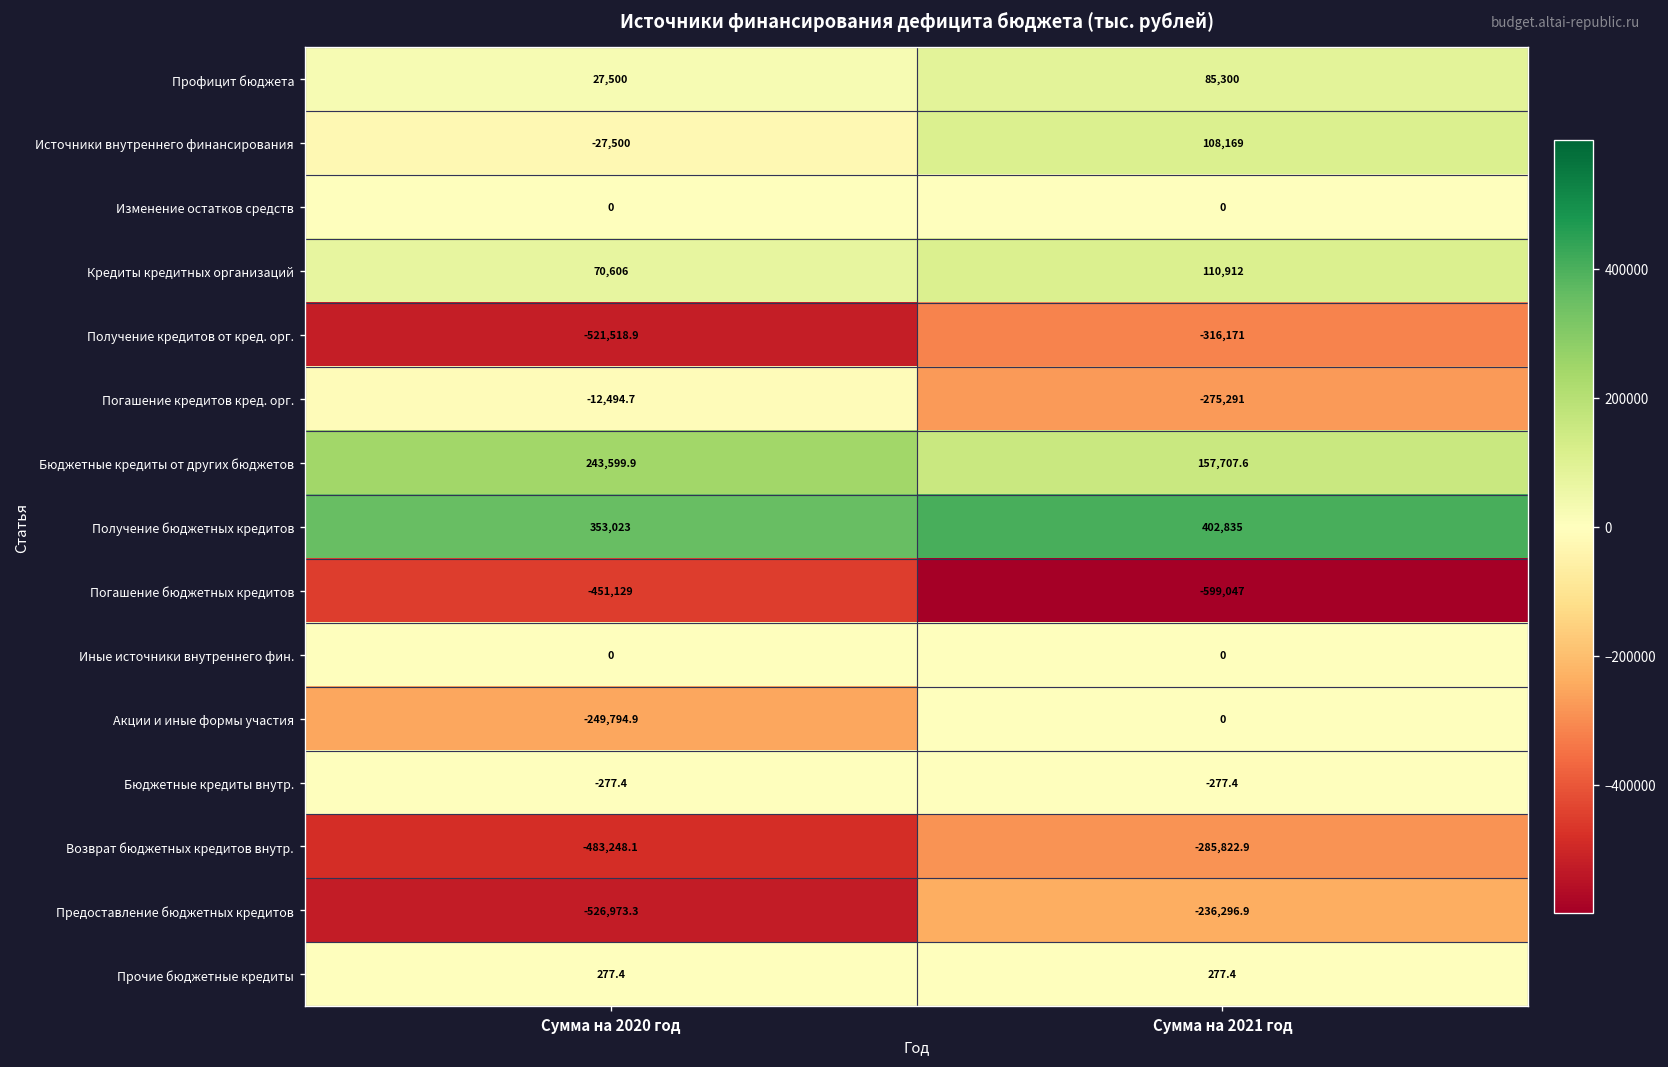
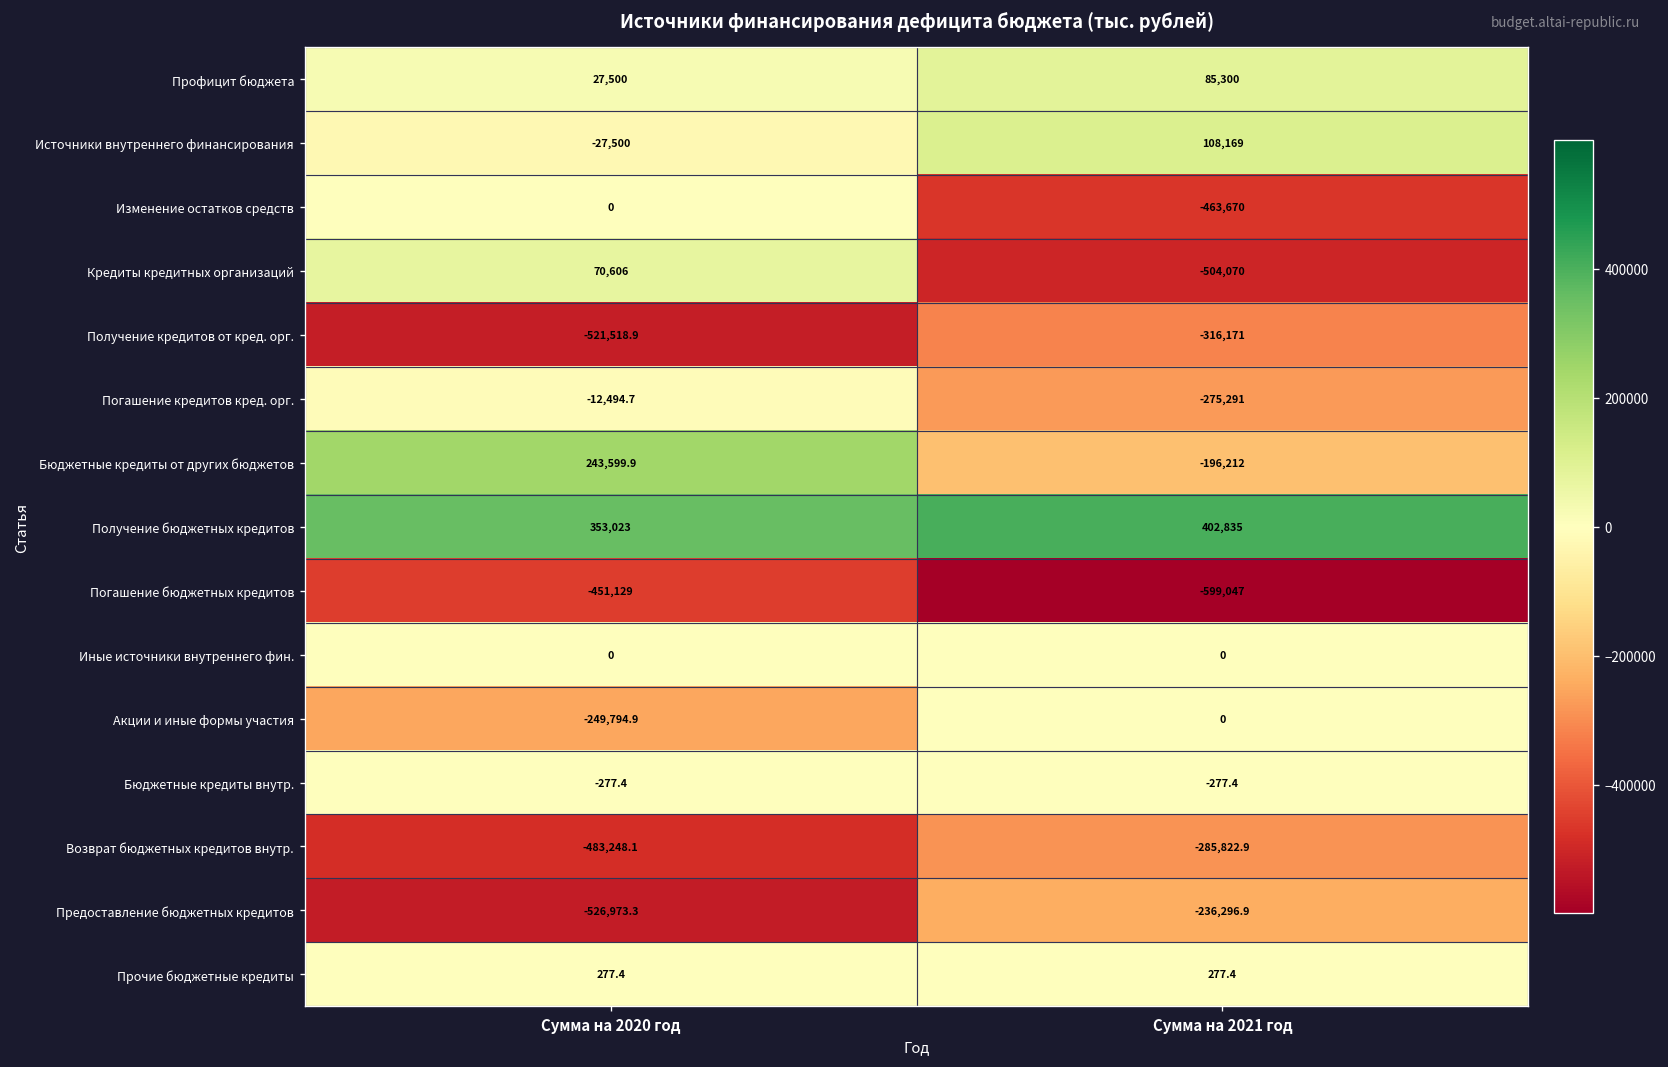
Изменение остатков средств, Сумма на 2021 год: 0 -> -463,670
Кредиты кредитных организаций, Сумма на 2021 год: 110,912 -> -504,070
Бюджетные кредиты от других бюджетов, Сумма на 2021 год: 157,707.6 -> -196,212
